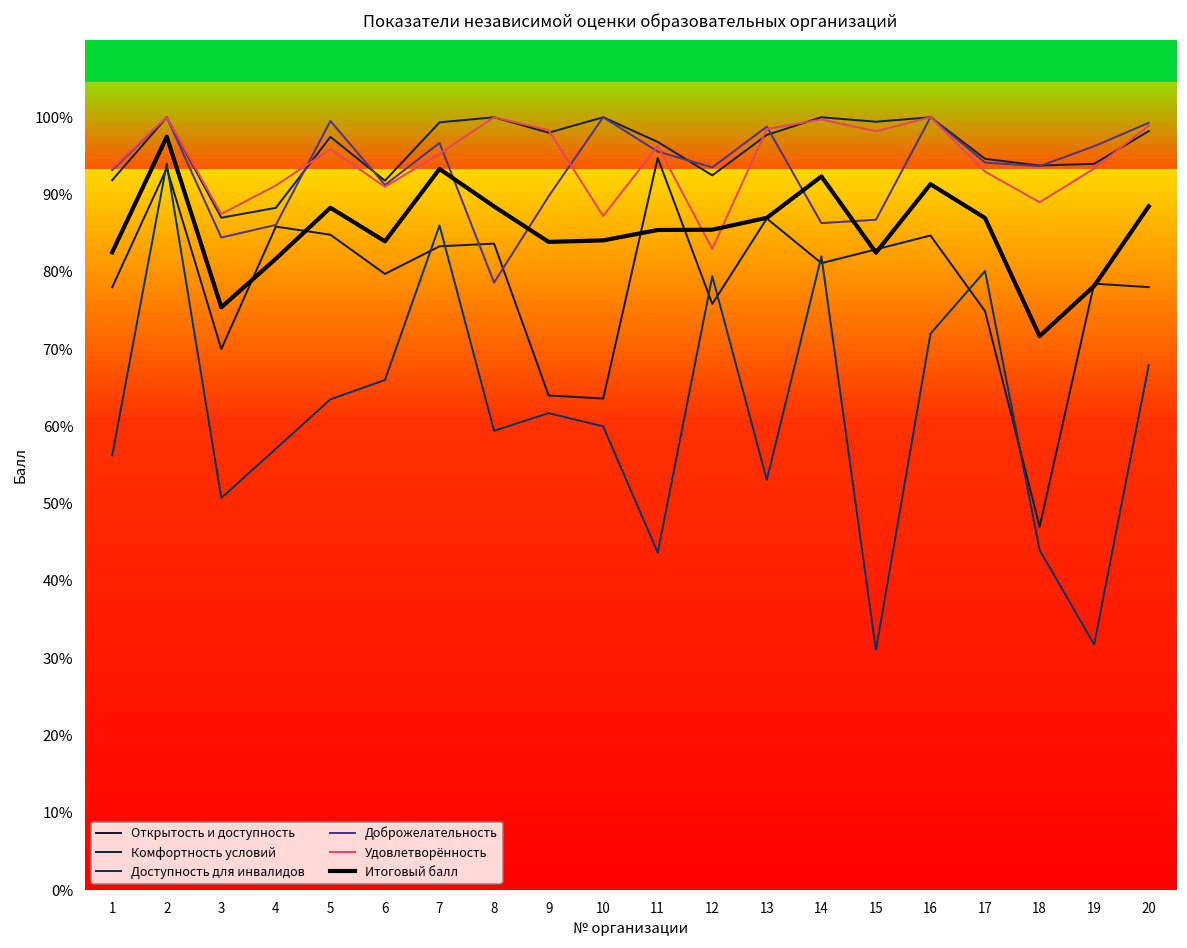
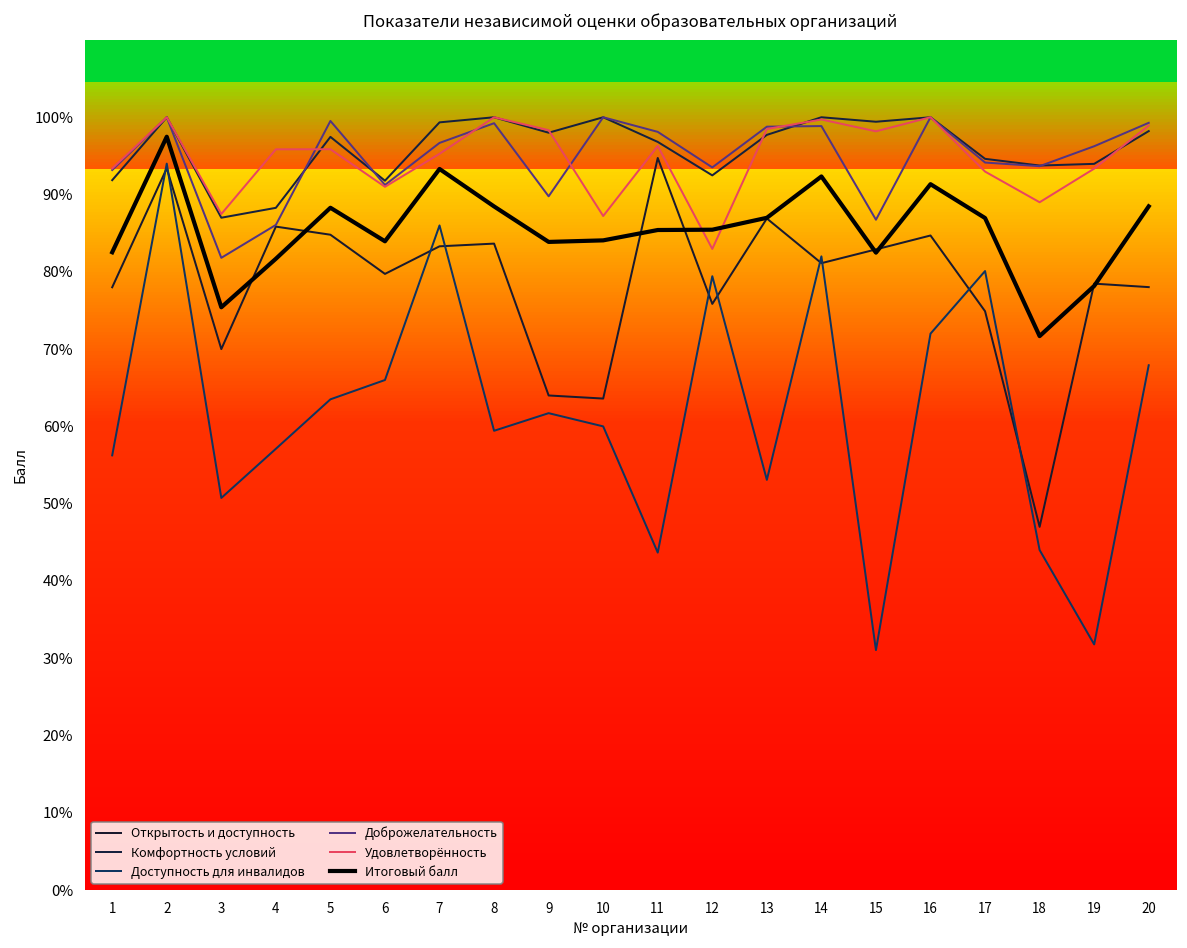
Доброжелательность, 3: 84% -> 82%
Удовлетворённость, 4: 91% -> 96%
Доброжелательность, 8: 79% -> 99%
Доброжелательность, 11: 96% -> 98%
Доброжелательность, 14: 86% -> 99%
